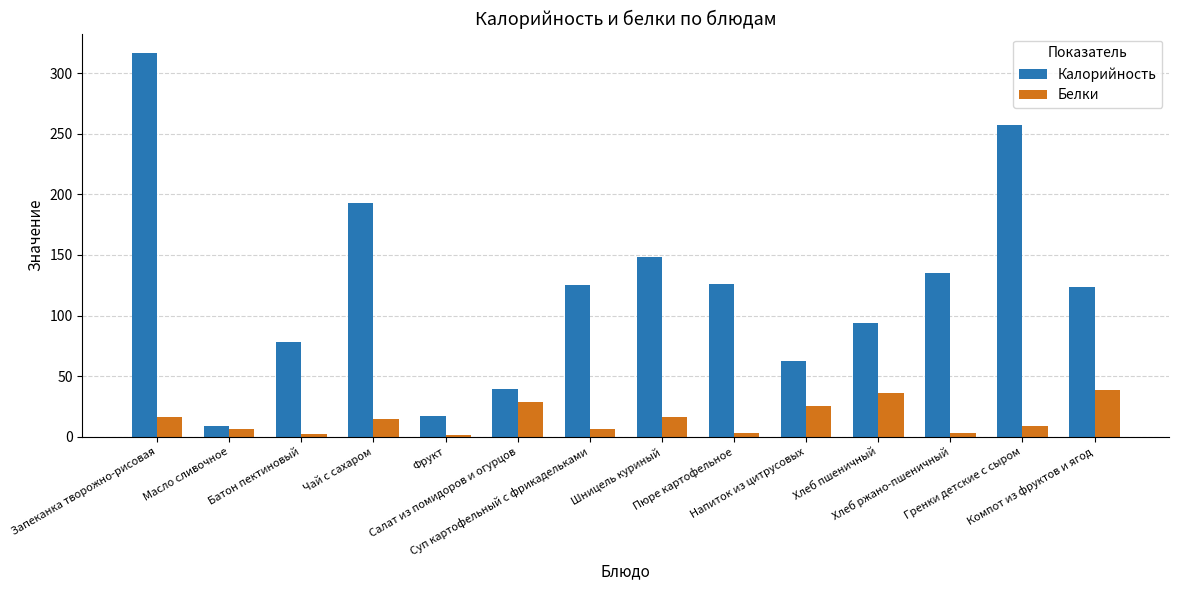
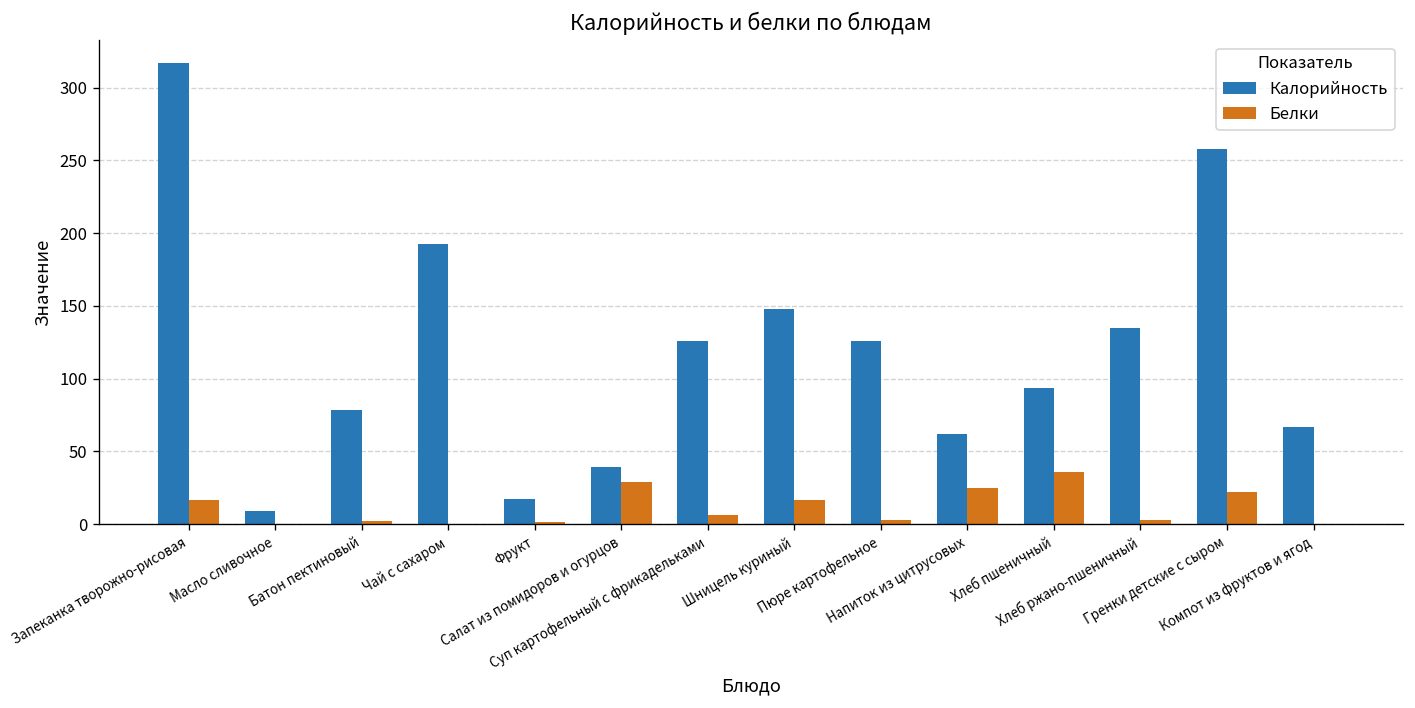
Белки, Масло сливочное: 7 -> 0
Белки, Чай с сахаром: 15 -> 0
Белки, Гренки детские с сыром: 9 -> 22
Калорийность, Компот из фруктов и ягод: 123 -> 67
Белки, Компот из фруктов и ягод: 39 -> 0
